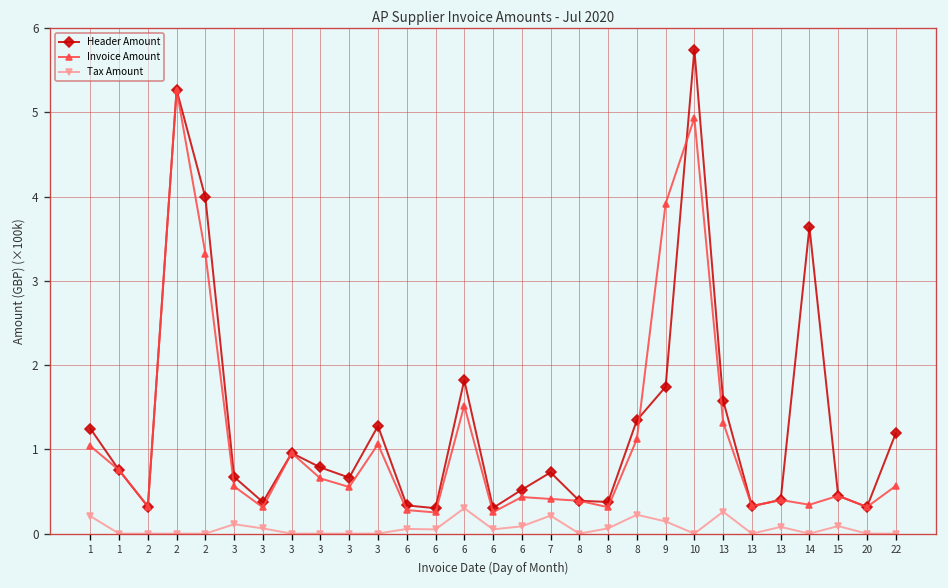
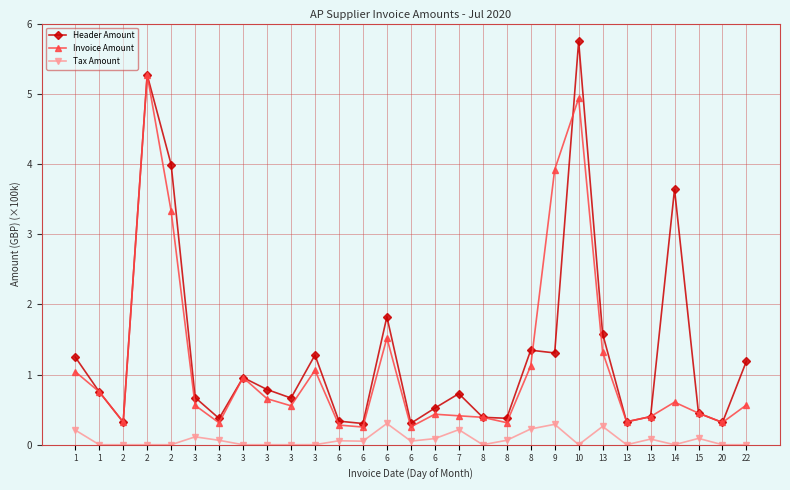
Header Amount, 9: 1.7 -> 1.3
Tax Amount, 9: 0.1 -> 0.3
Invoice Amount, 14: 0.3 -> 0.6
